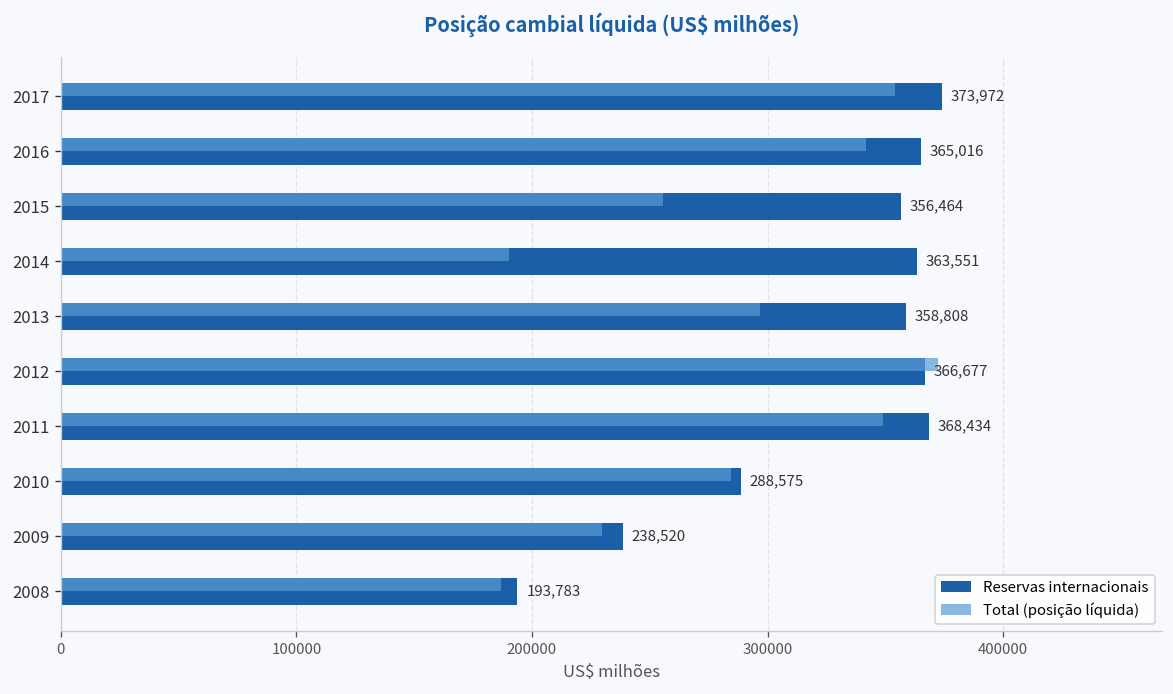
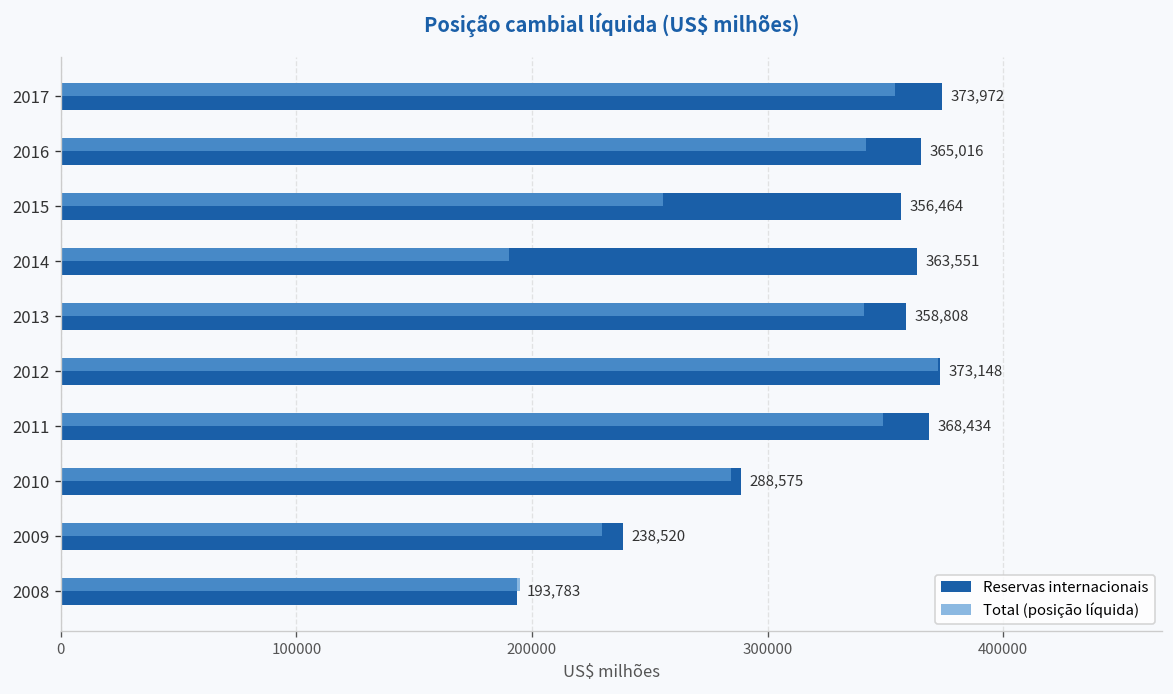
Total (posição líquida), 2013: 297000 -> 341000
Reservas internacionais, 2012: 366,677 -> 373,148
Total (posição líquida), 2008: 187000 -> 195000
